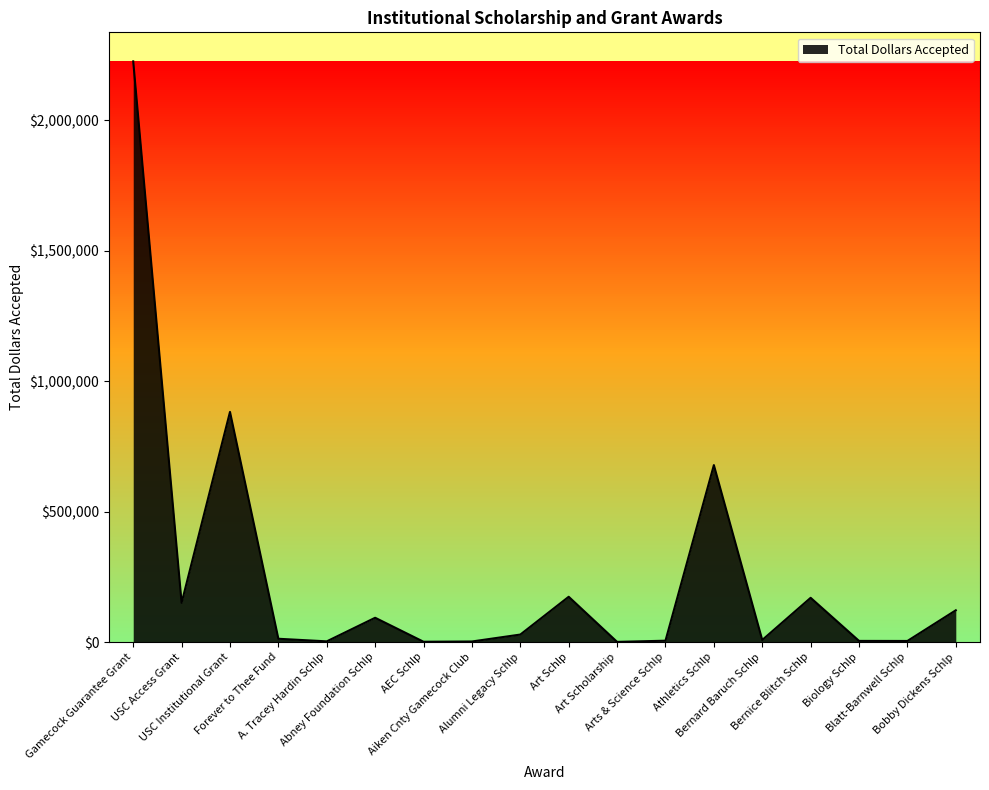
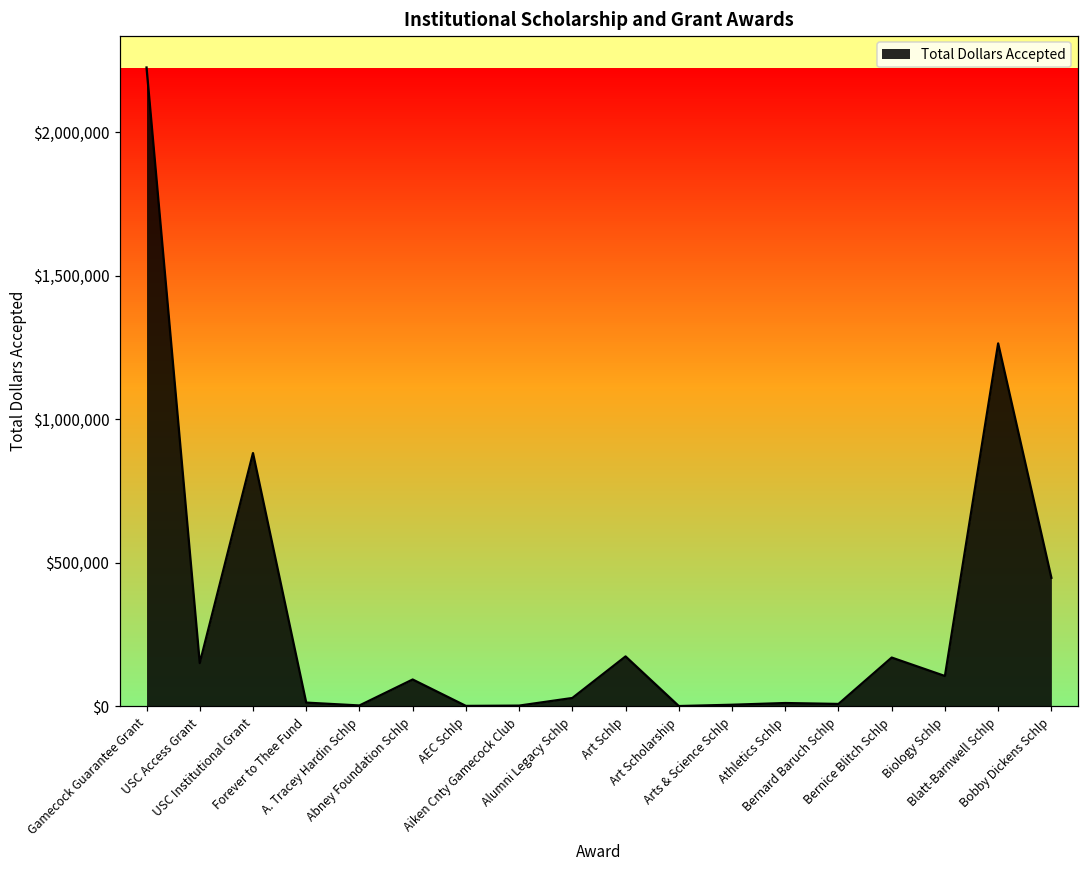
Athletics Schlp: $680,000 -> $10,000
Biology Schlp: $0 -> $110,000
Blatt-Barnwell Schlp: $0 -> $1,260,000
Bobby Dickens Schlp: $120,000 -> $450,000
